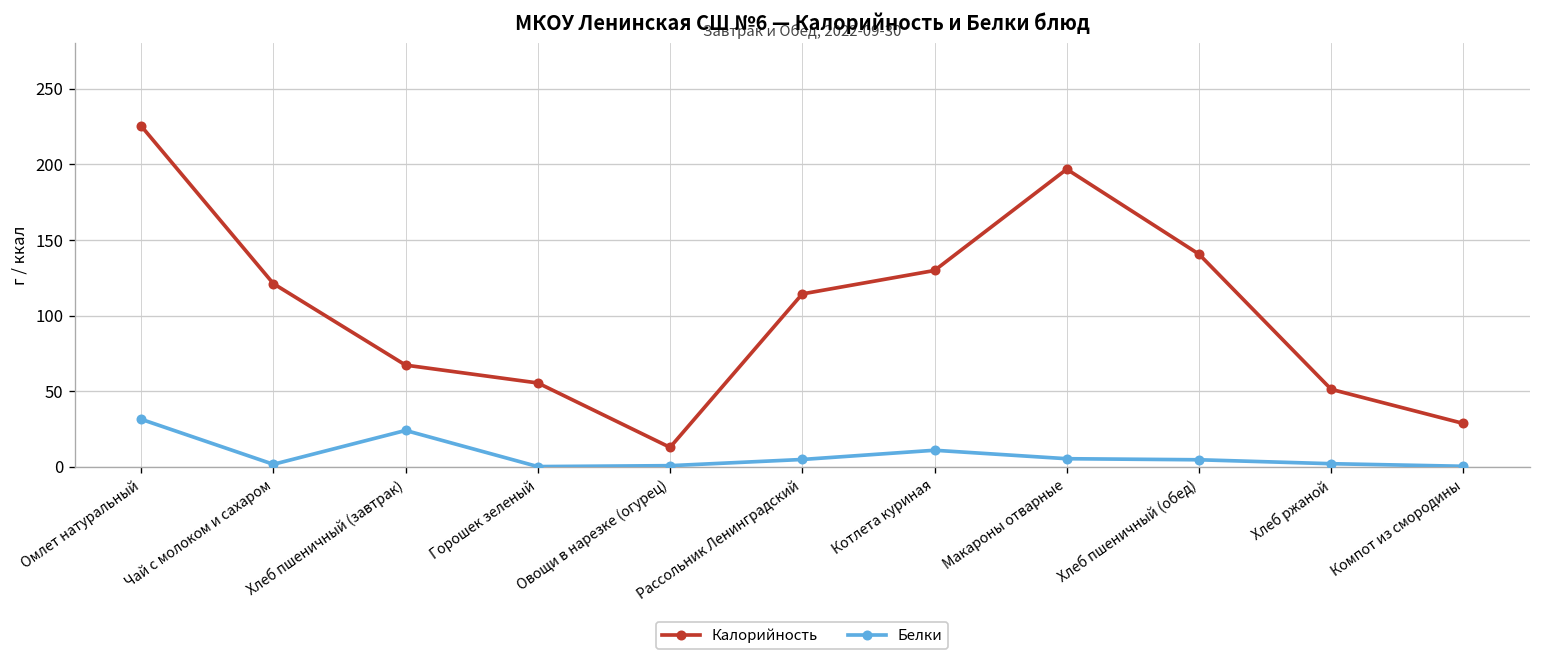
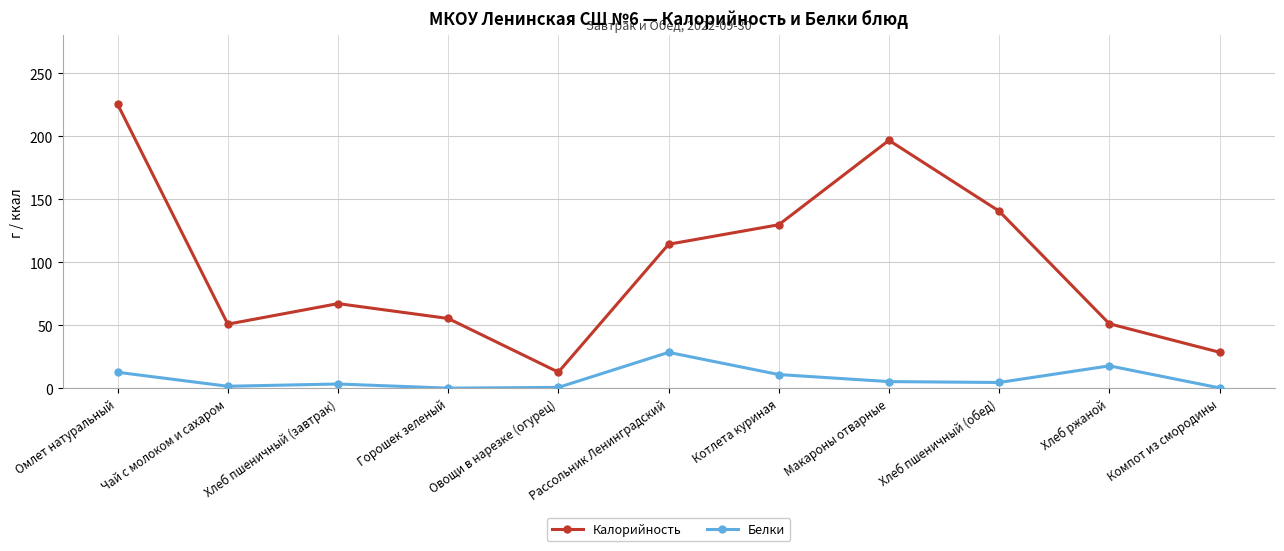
Белки, Омлет натуральный: 31 -> 13
Калорийность, Чай с молоком и сахаром: 121 -> 51
Белки, Хлеб пшеничный (завтрак): 24 -> 3
Белки, Рассольник Ленинградский: 5 -> 29
Белки, Хлеб ржаной: 2 -> 18
